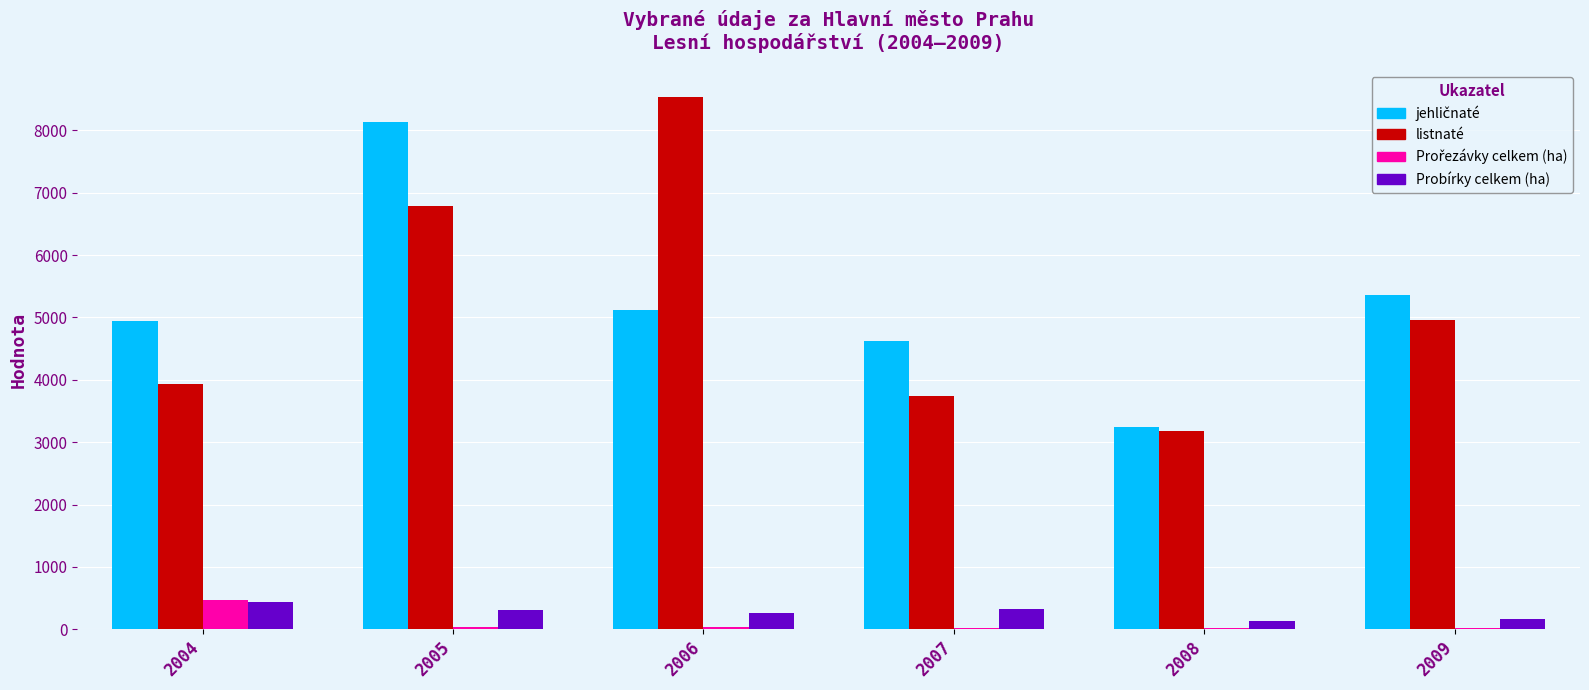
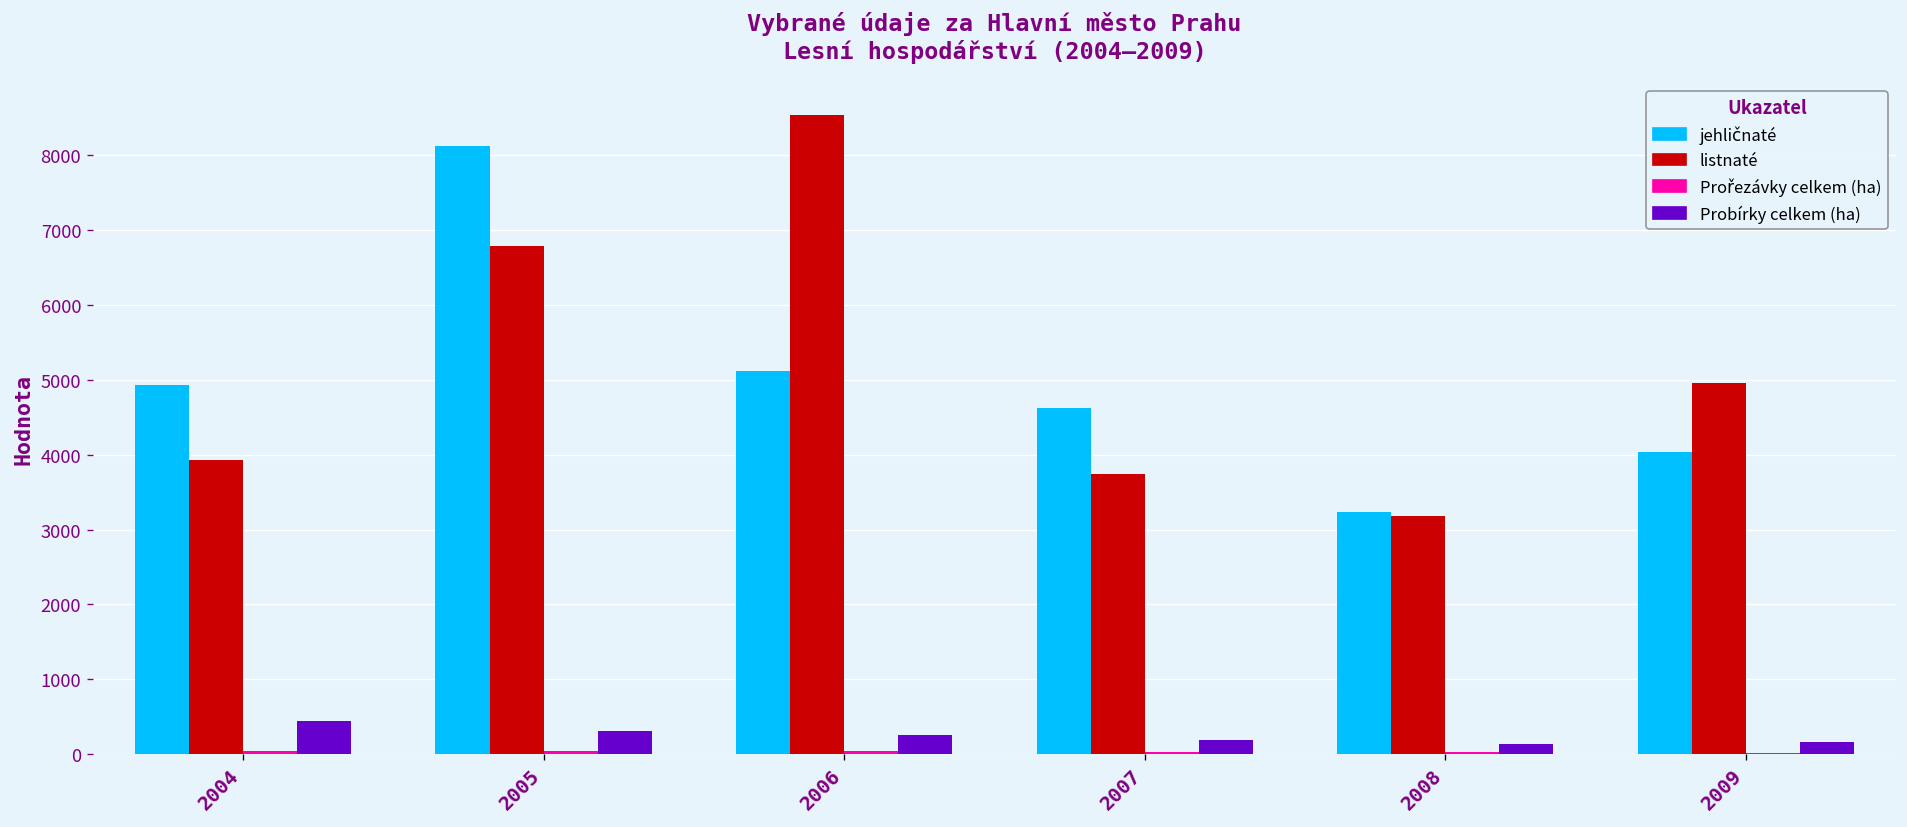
Prořezávky celkem (ha), 2004: 500 -> 0
Probírky celkem (ha), 2007: 300 -> 200
jehličnaté, 2009: 5400 -> 4000
